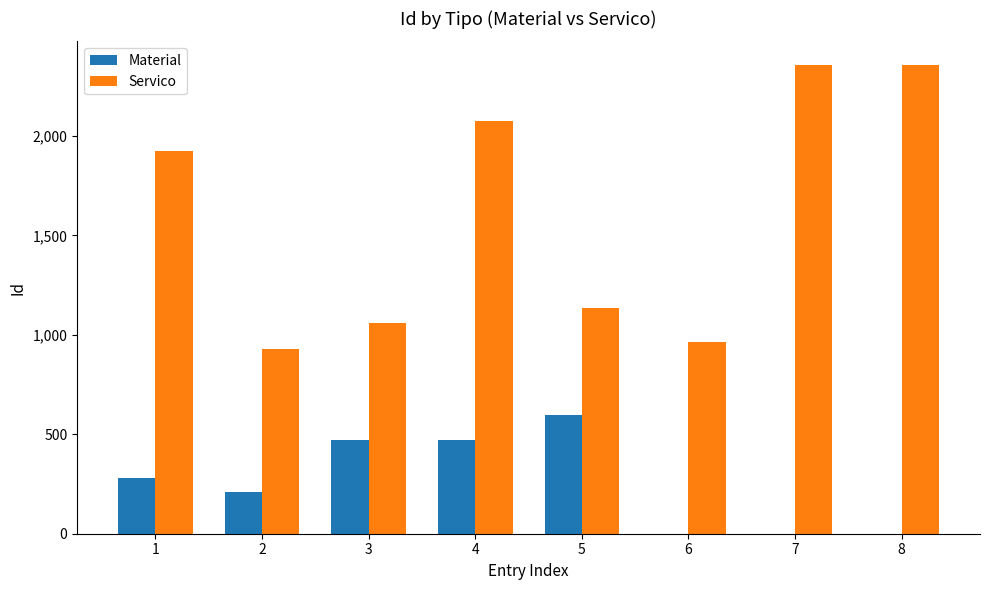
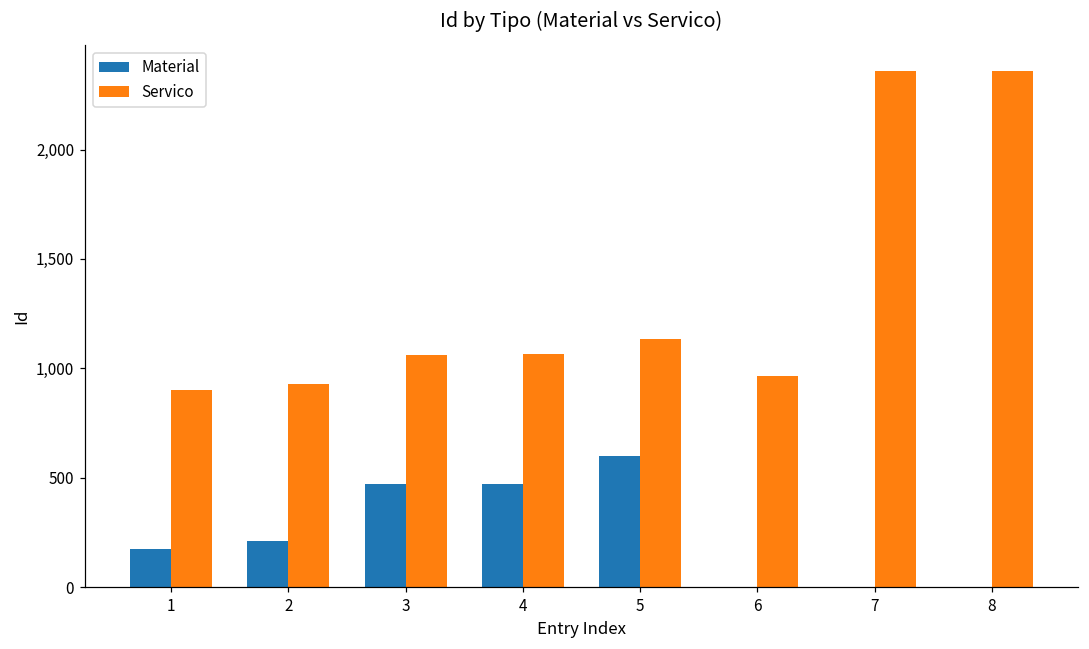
Material, 1: 280 -> 170
Servico, 1: 1,930 -> 900
Servico, 4: 2,080 -> 1,070
